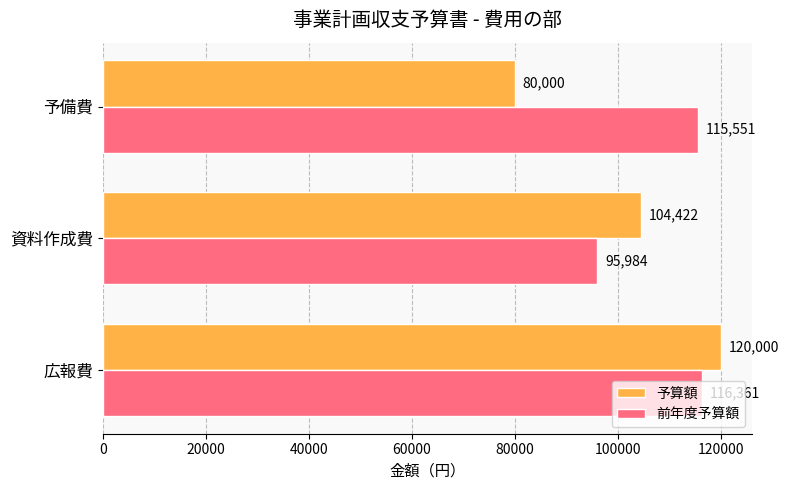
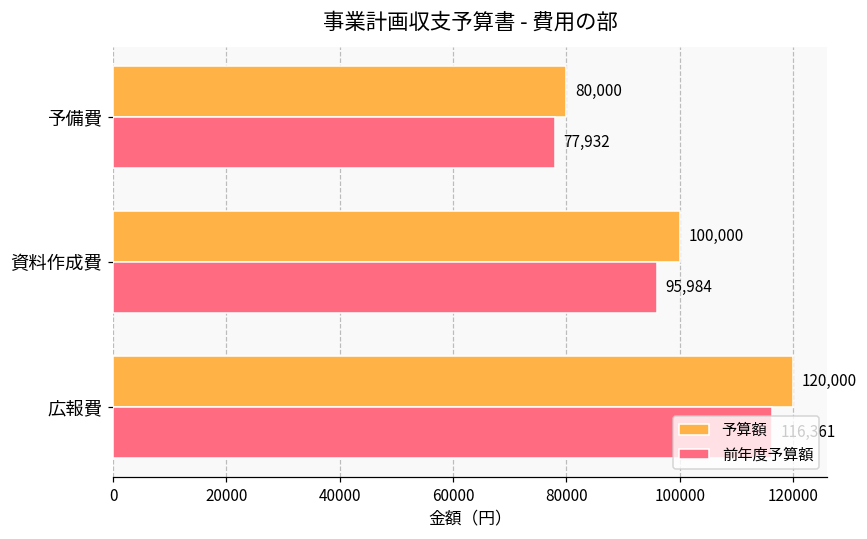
前年度予算額, 予備費: 115,551 -> 77,932
予算額, 資料作成費: 104,422 -> 100,000
